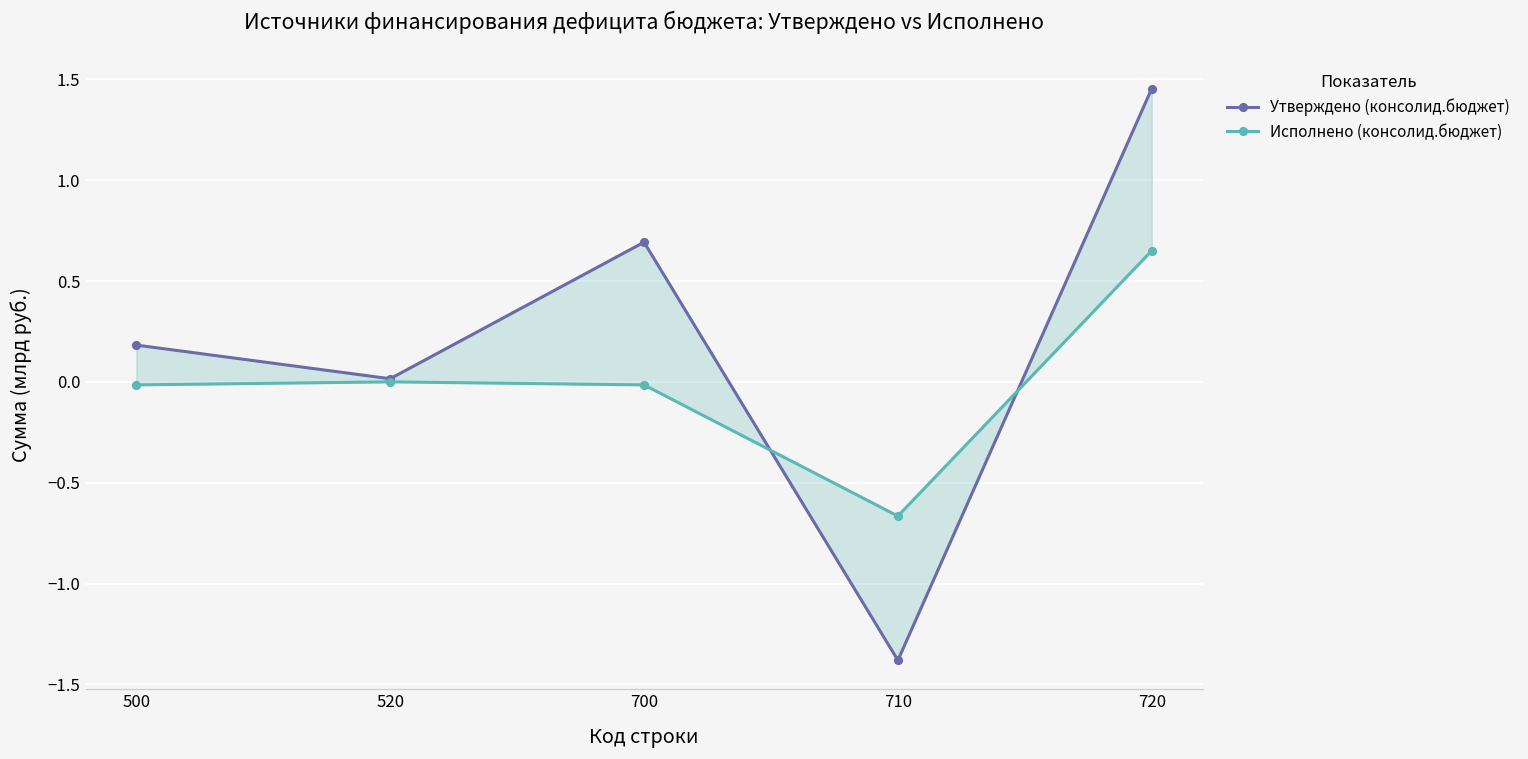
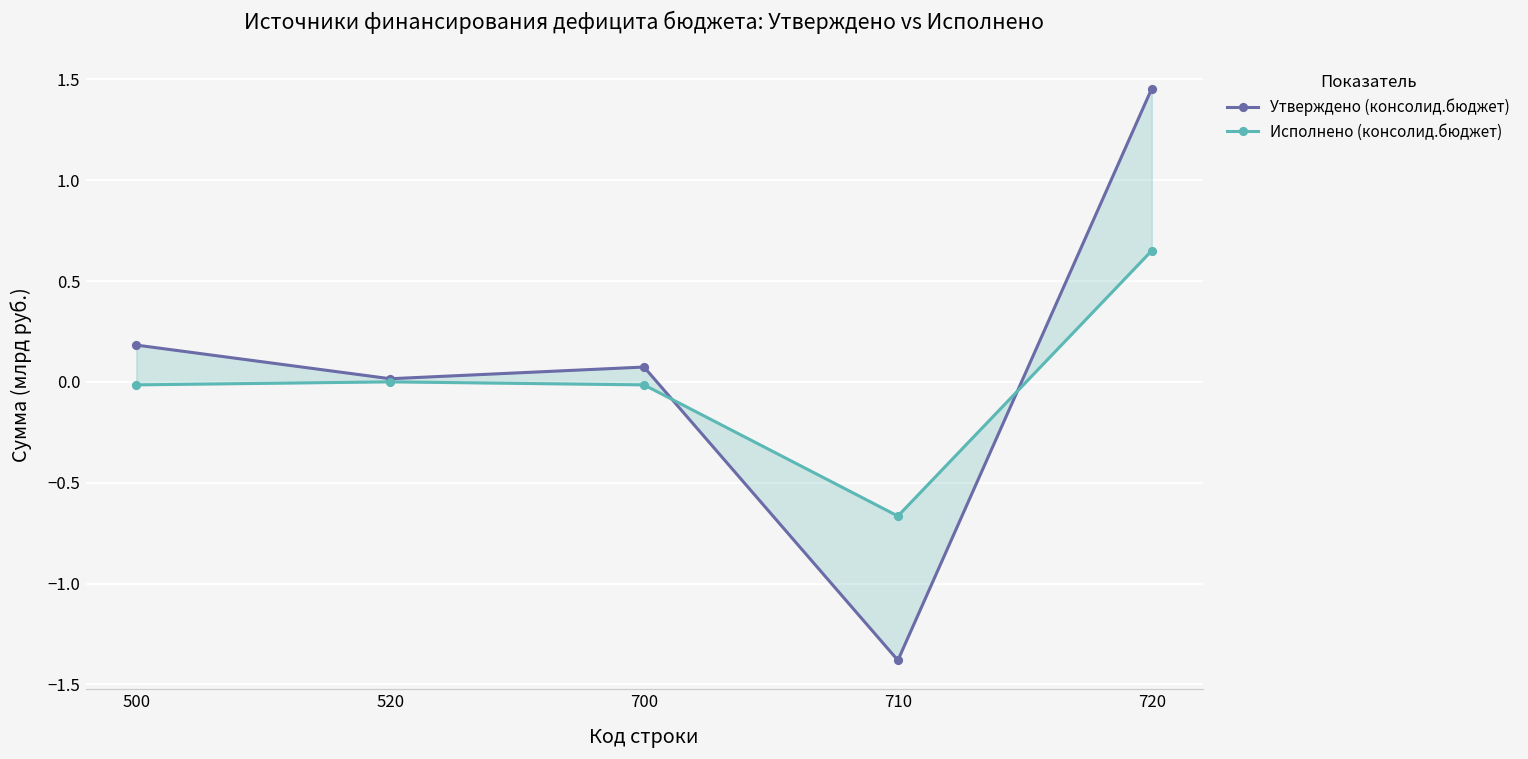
Утверждено (консолид.бюджет), 700: 0.69 -> 0.07
